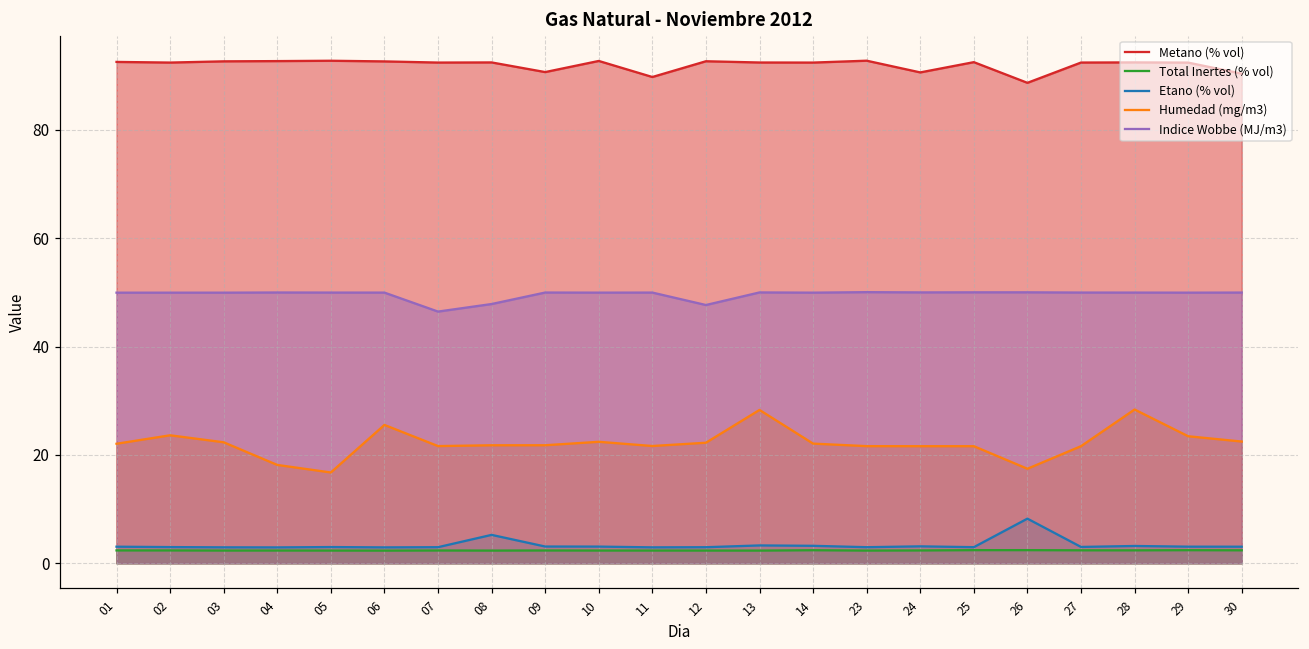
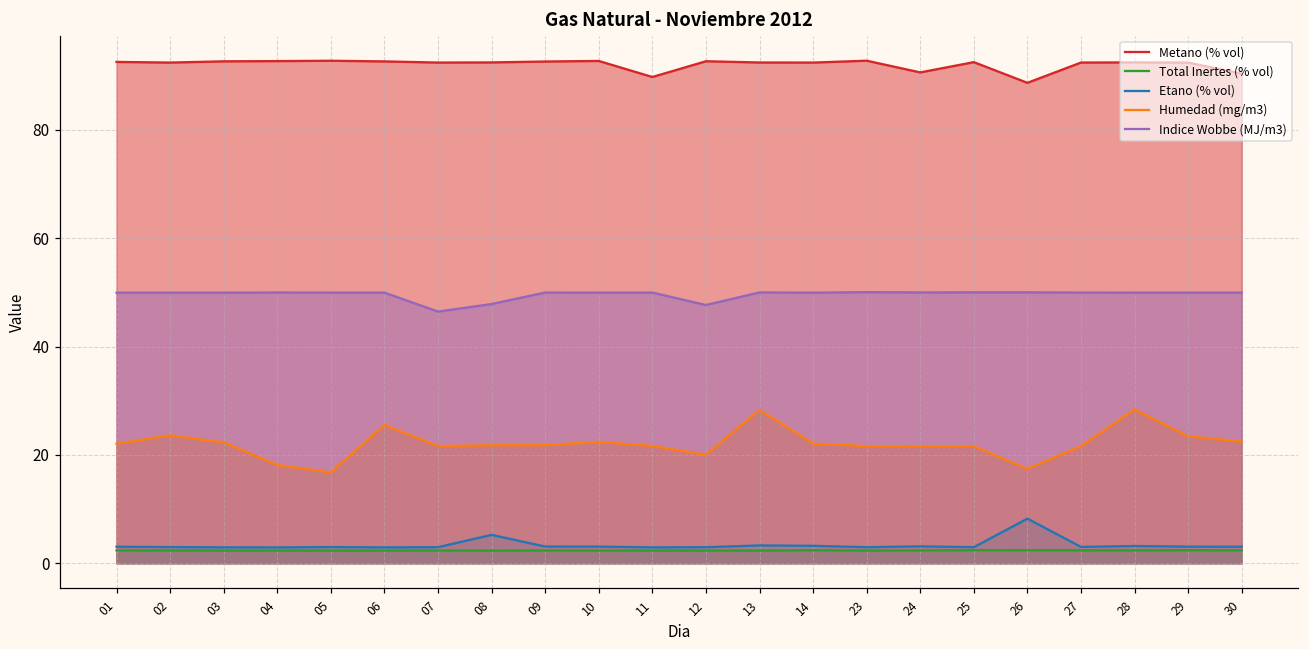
Metano (% vol), 09: 91 -> 93
Humedad (mg/m3), 12: 22 -> 20
